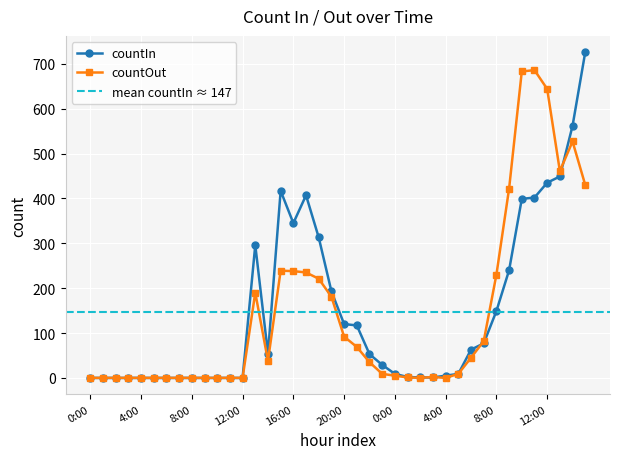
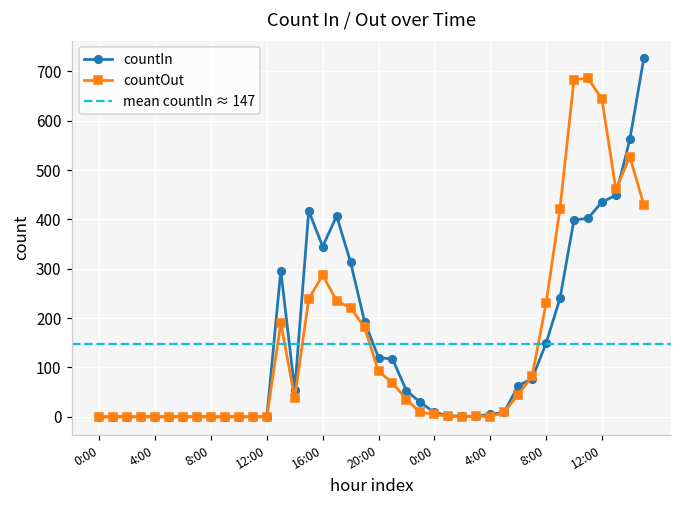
countOut, 16:00: 240 -> 290
